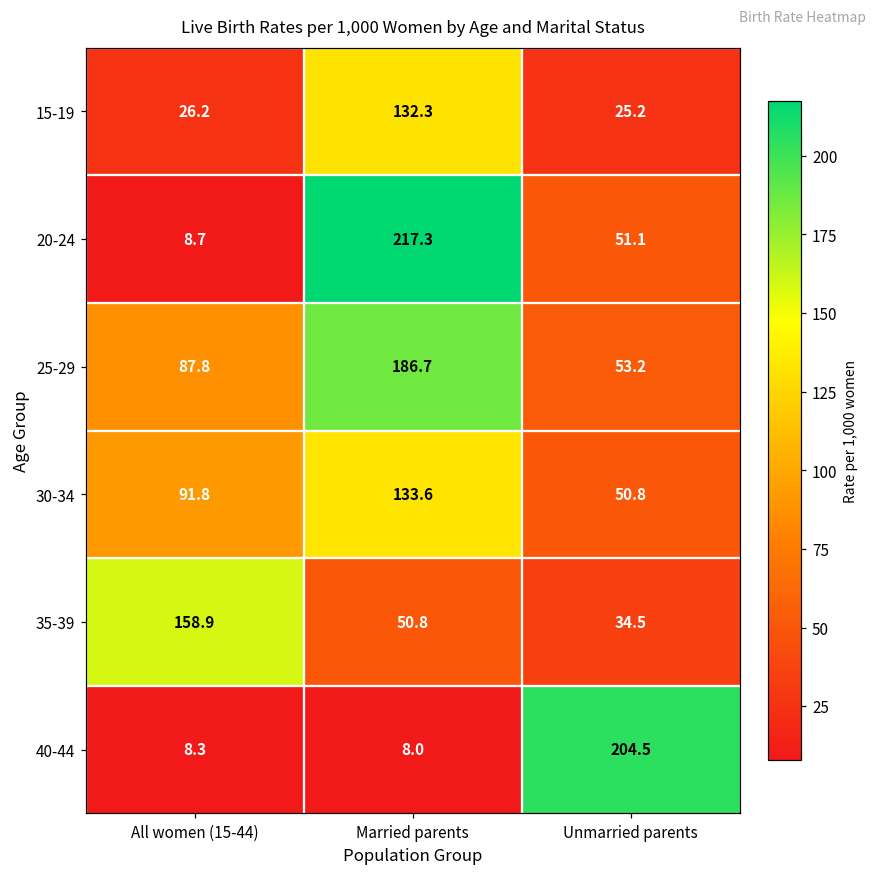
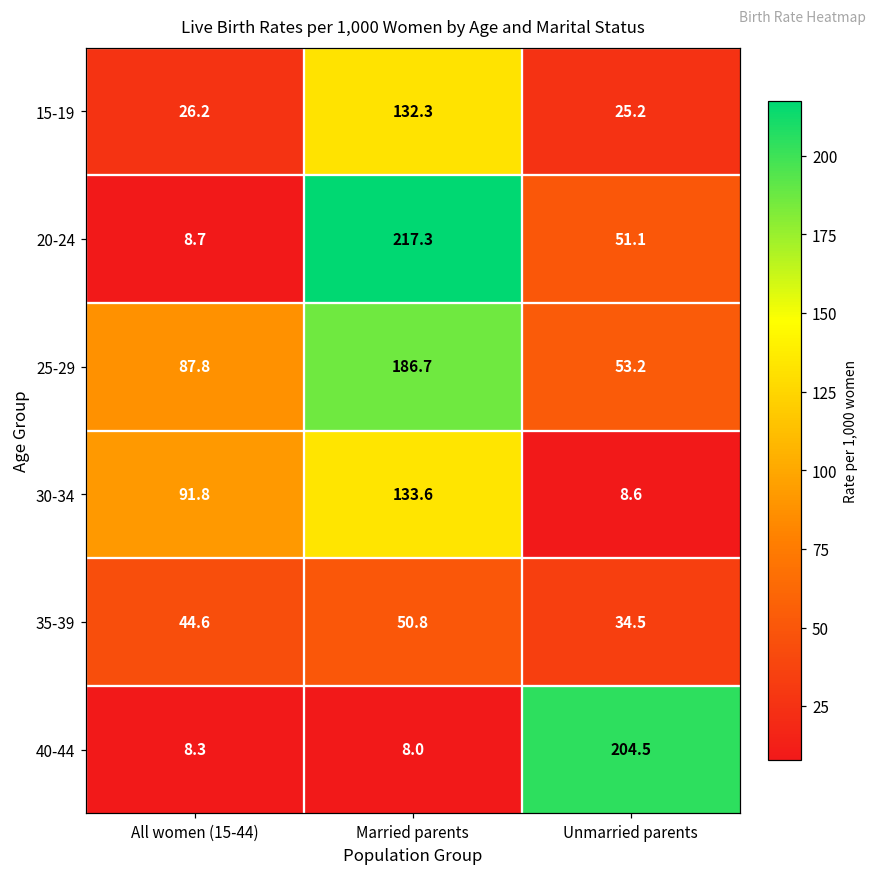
30-34, Unmarried parents: 50.8 -> 8.6
35-39, All women (15-44): 158.9 -> 44.6
